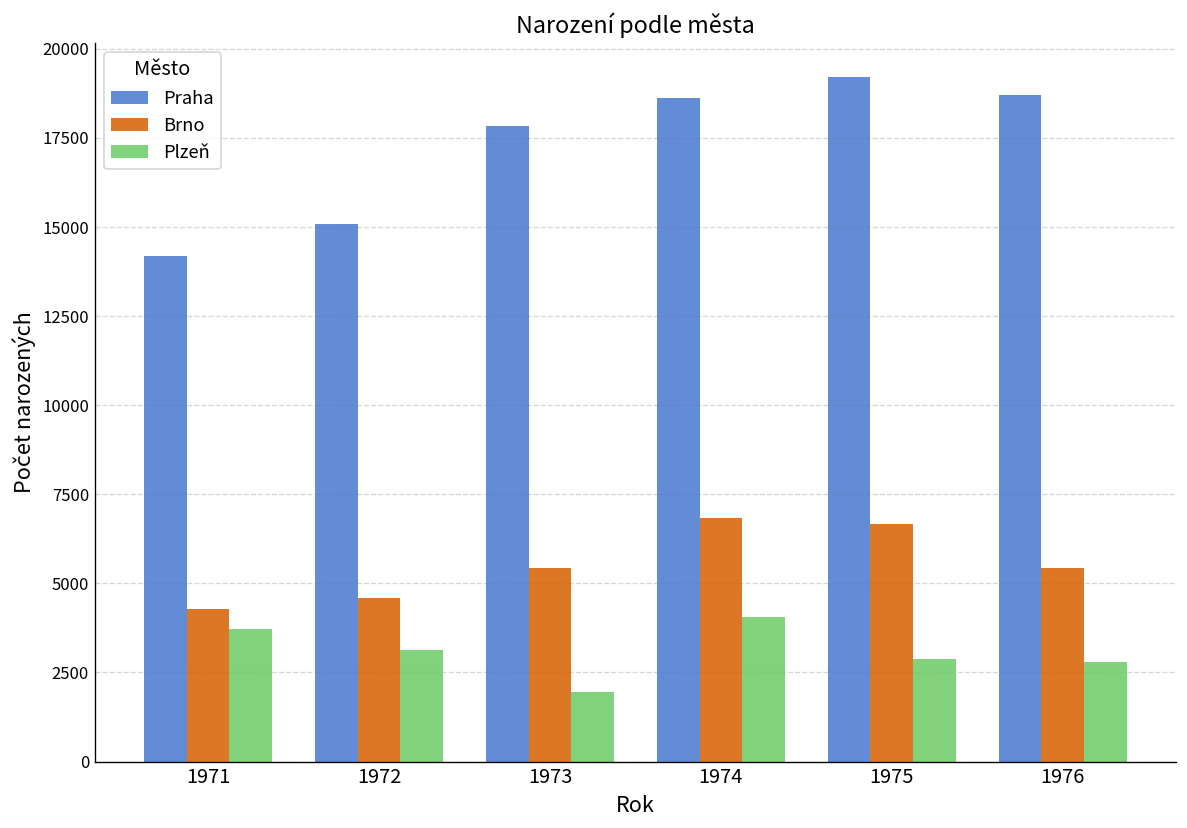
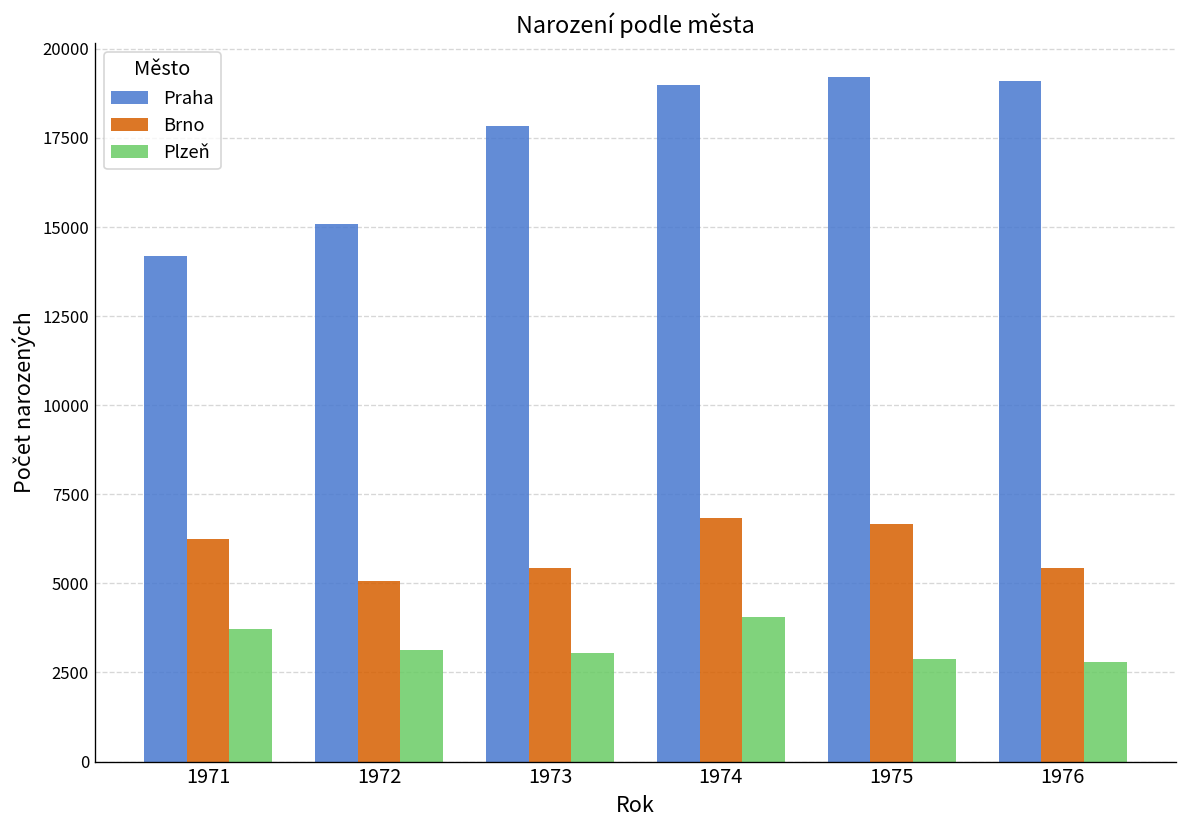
Brno, 1971: 4300 -> 6200
Brno, 1972: 4600 -> 5100
Plzeň, 1973: 1900 -> 3000
Praha, 1974: 18600 -> 19000
Praha, 1976: 18700 -> 19100
